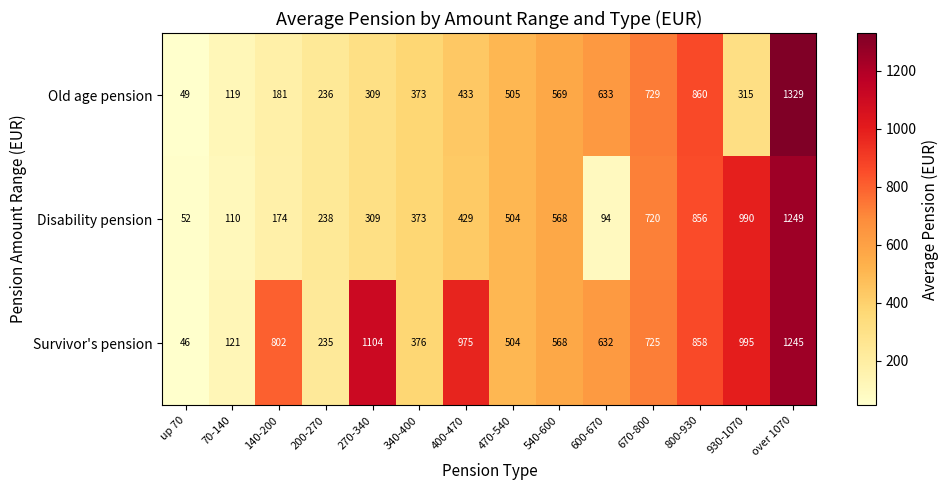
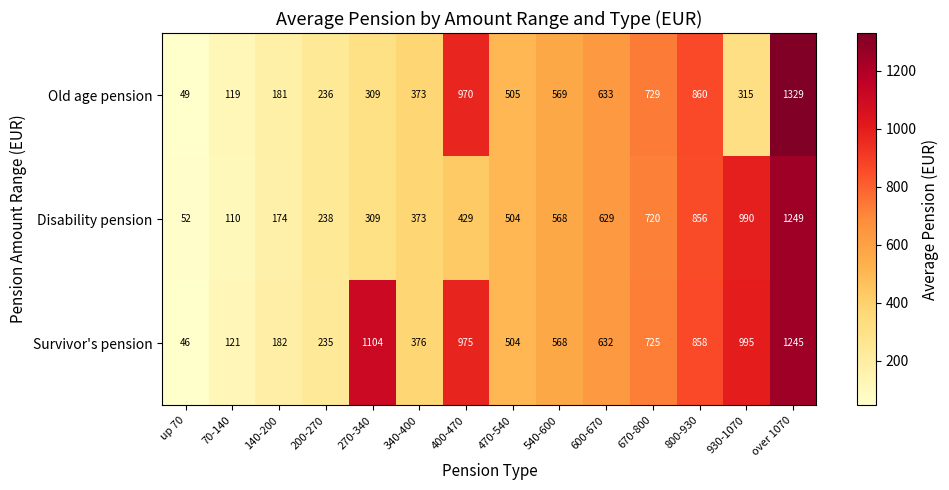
Old age pension, 400-470: 433 -> 970
Disability pension, 600-670: 94 -> 629
Survivor's pension, 140-200: 802 -> 182
